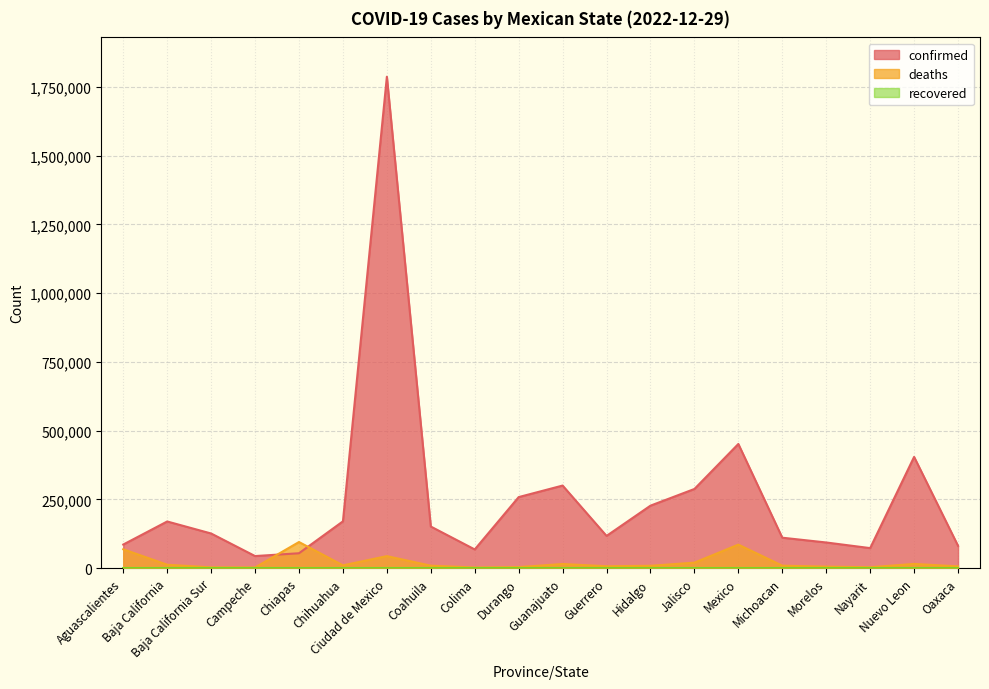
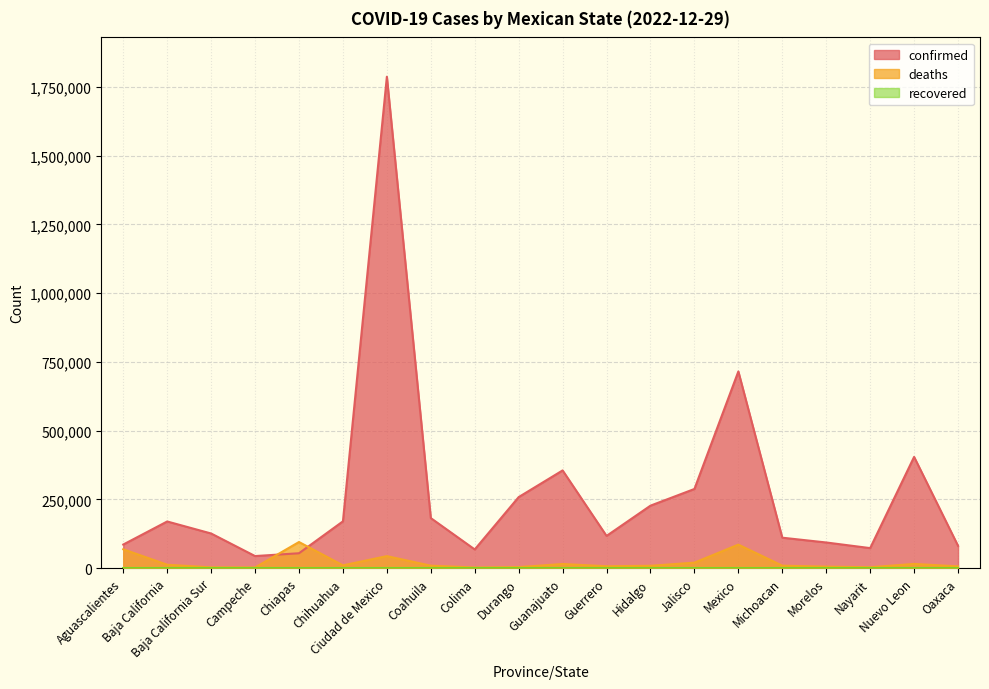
confirmed, Coahuila: 150,000 -> 180,000
confirmed, Guanajuato: 300,000 -> 360,000
confirmed, Mexico: 450,000 -> 720,000
